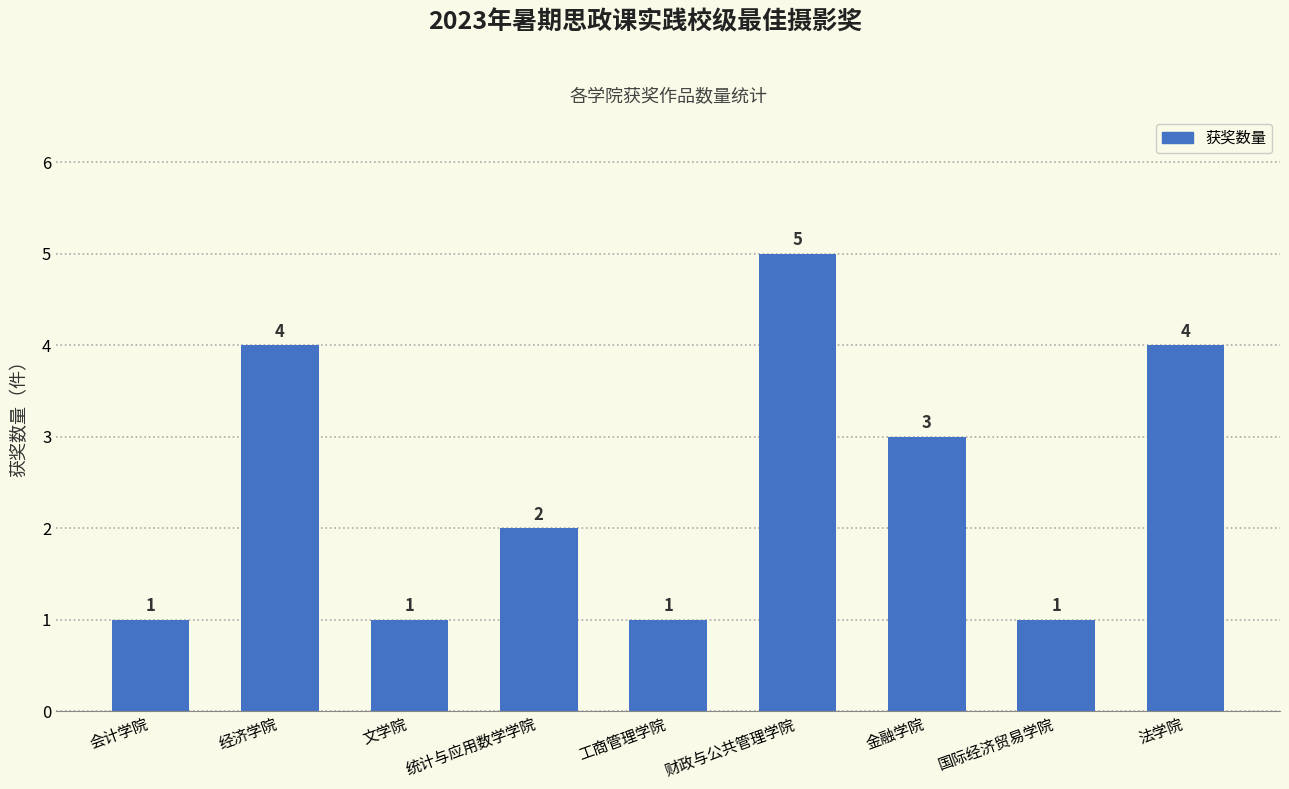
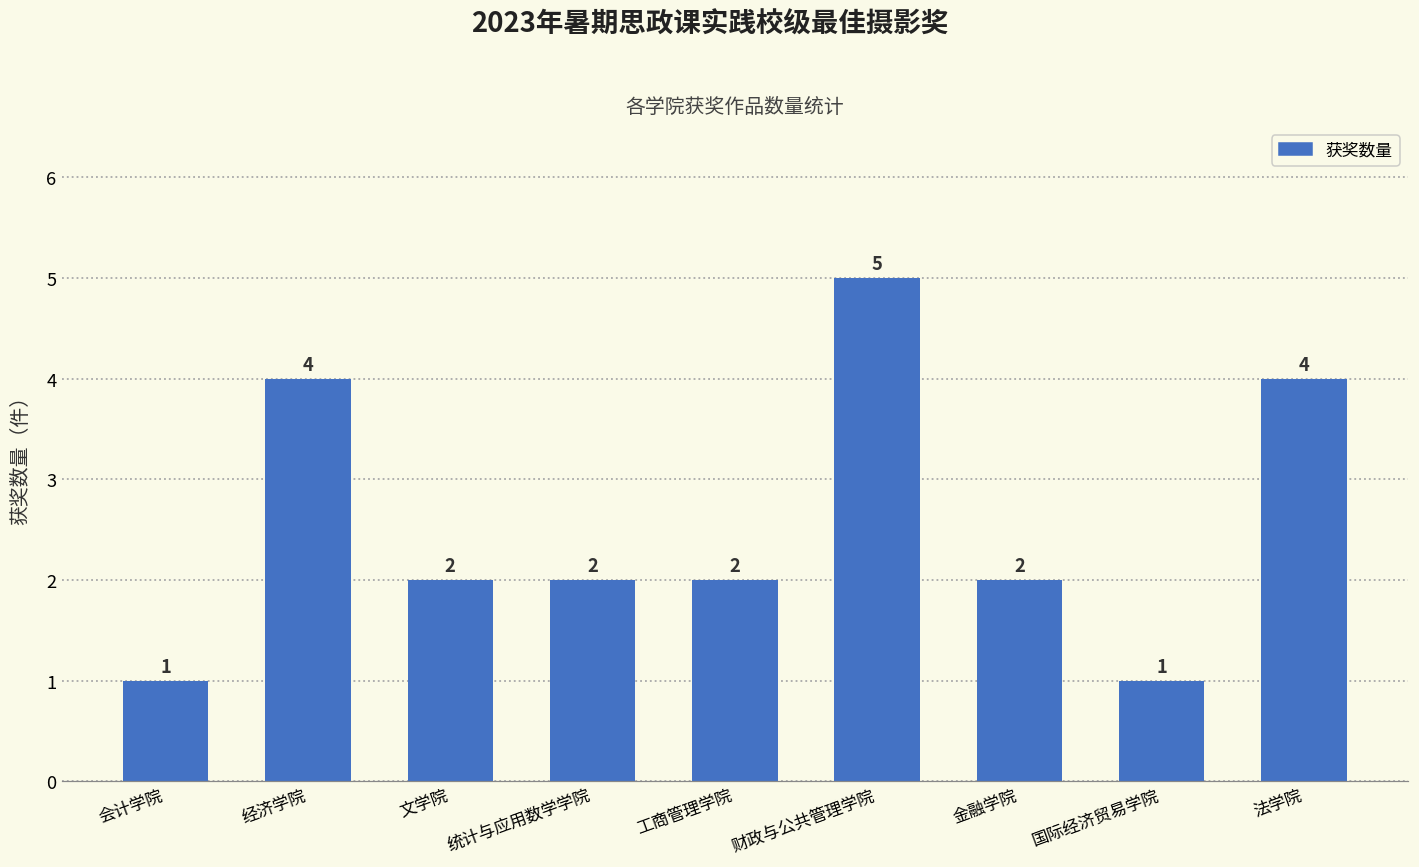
文学院: 1 -> 2
工商管理学院: 1 -> 2
金融学院: 3 -> 2
